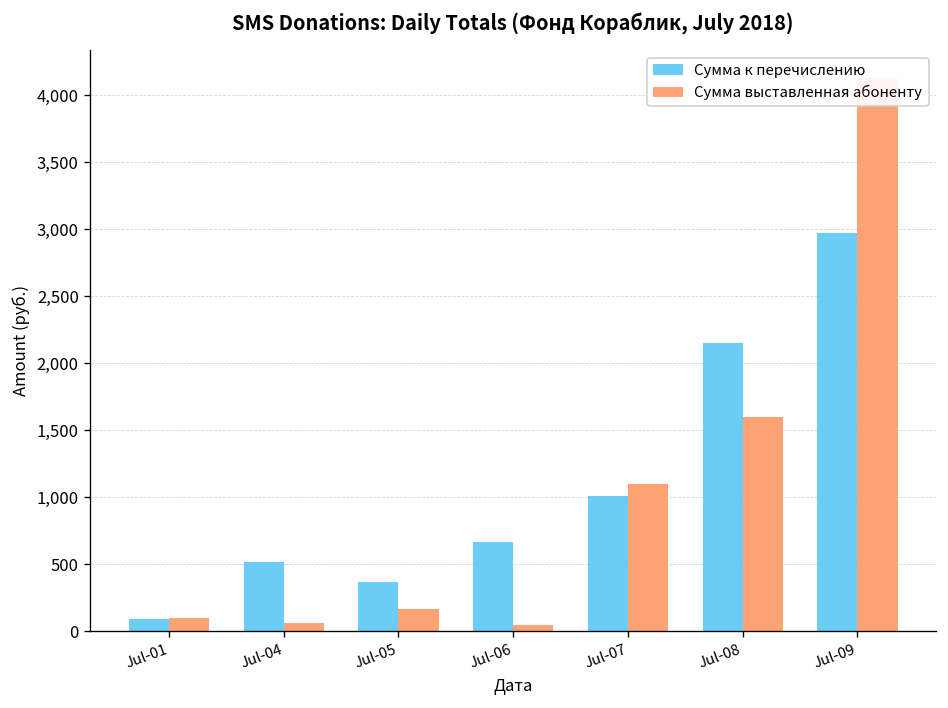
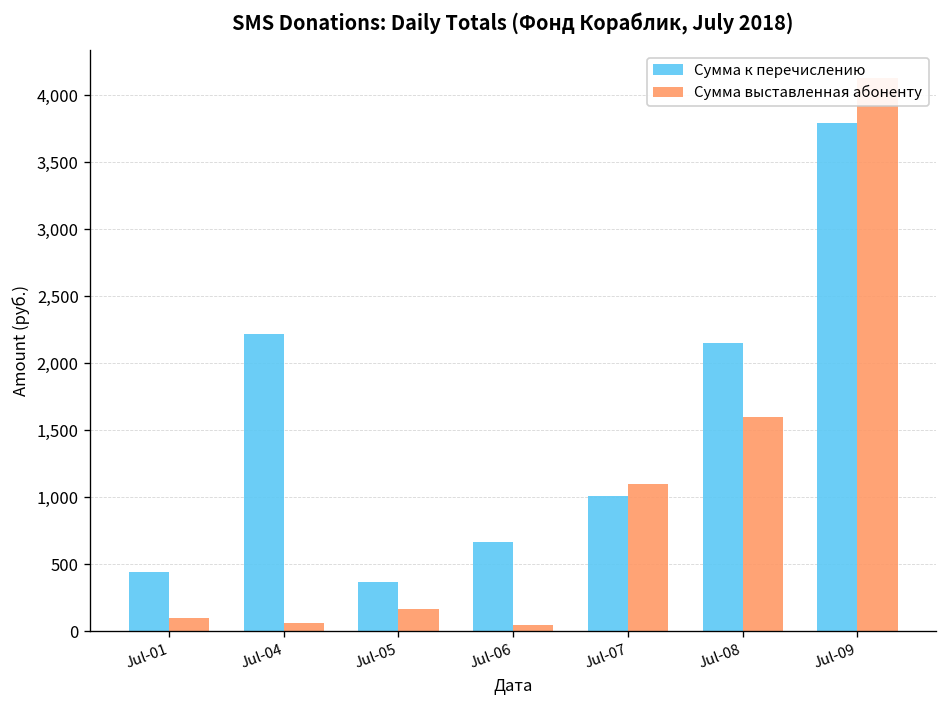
Сумма к перечислению, Jul-01: 90 -> 440
Сумма к перечислению, Jul-04: 520 -> 2,220
Сумма к перечислению, Jul-09: 2,970 -> 3,800
